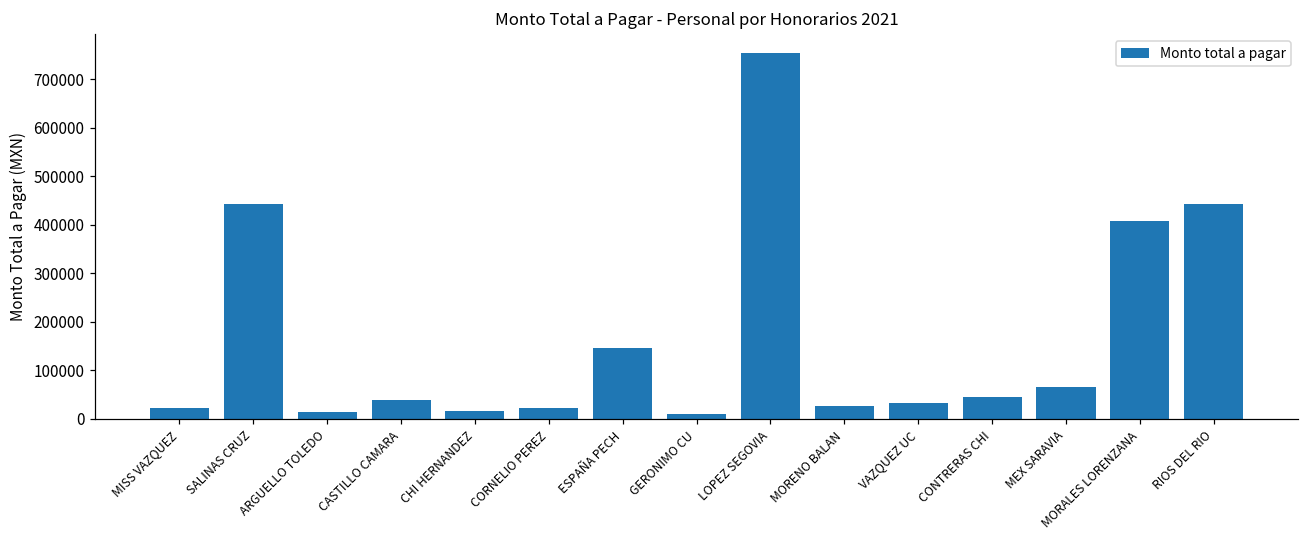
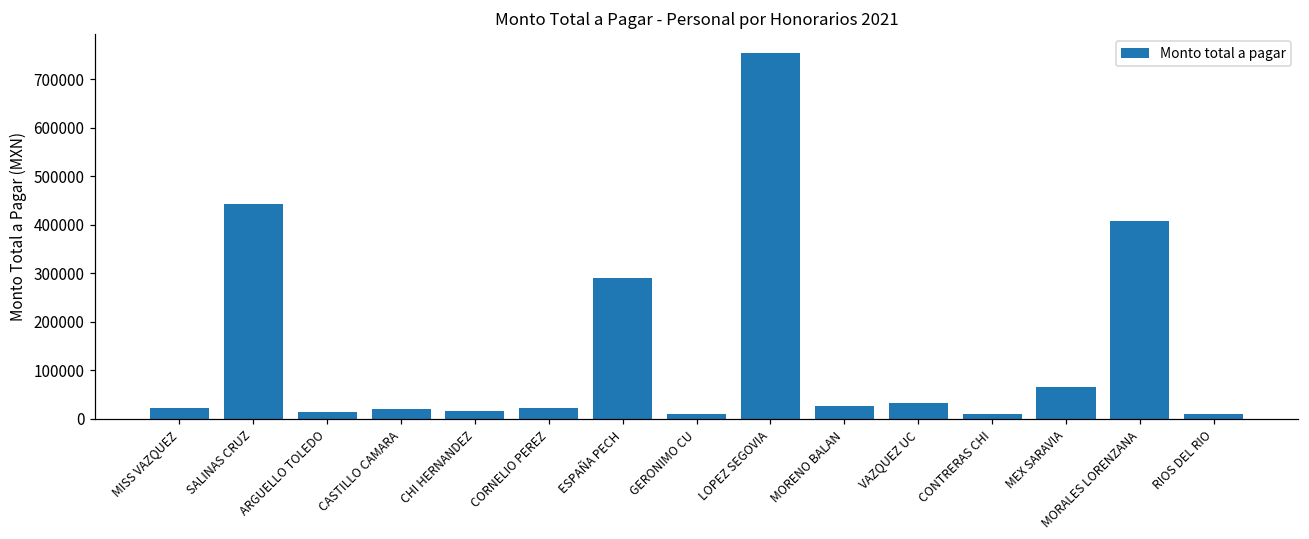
CASTILLO CAMARA: 40000 -> 20000
ESPAÑA PECH: 150000 -> 290000
CONTRERAS CHI: 50000 -> 10000
RIOS DEL RIO: 440000 -> 10000
